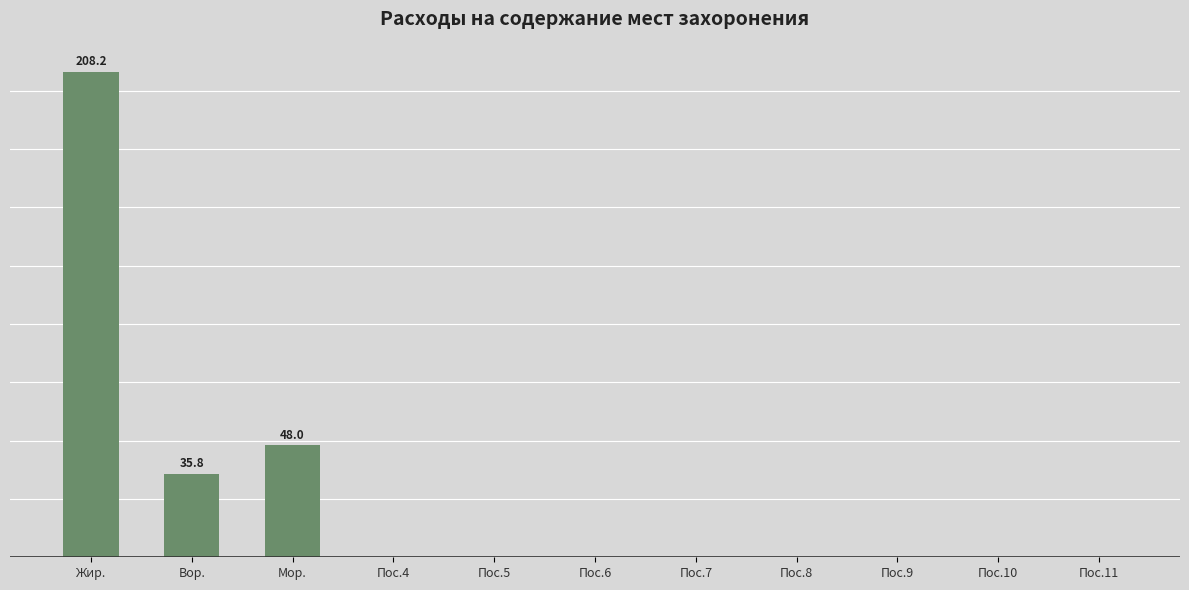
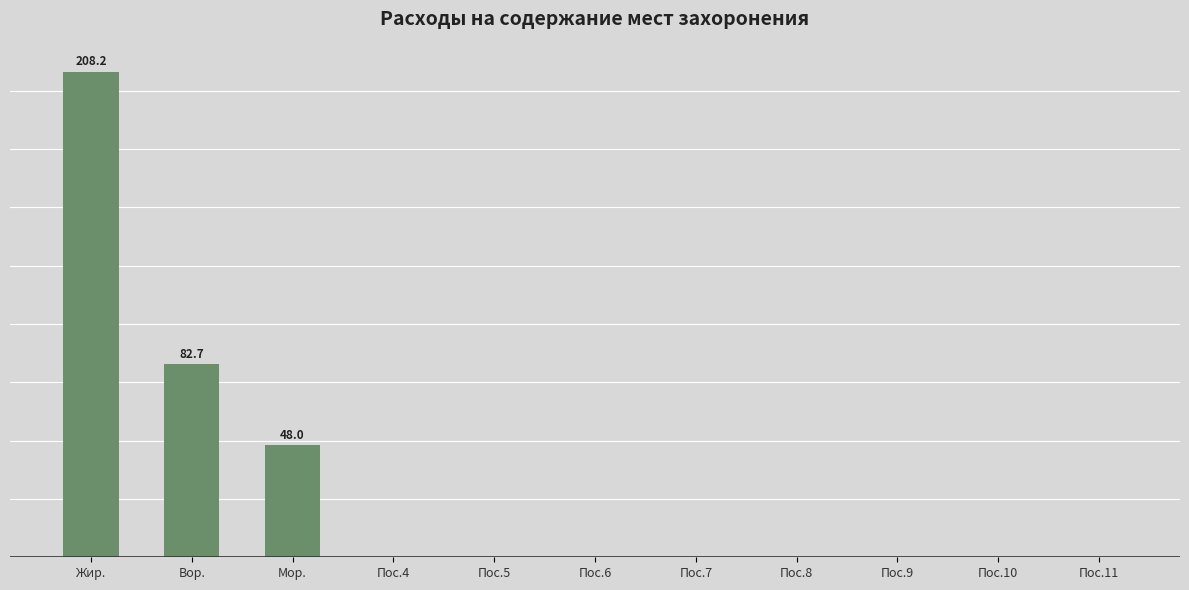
Вор.: 35.8 -> 82.7
